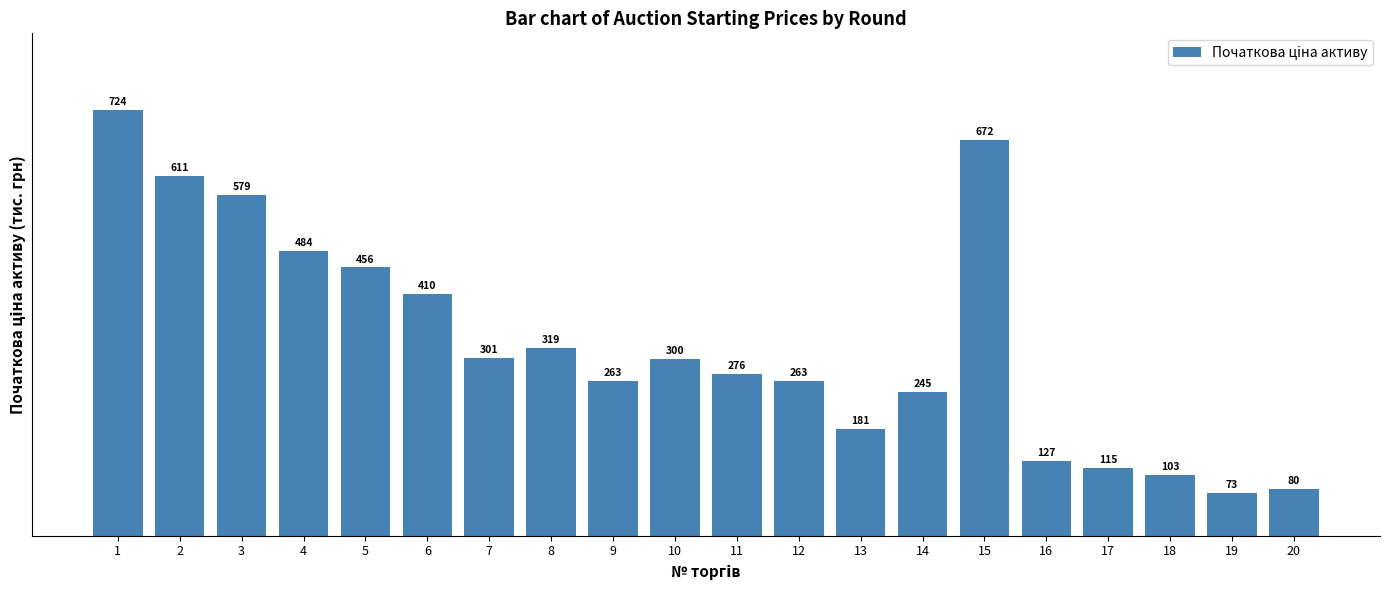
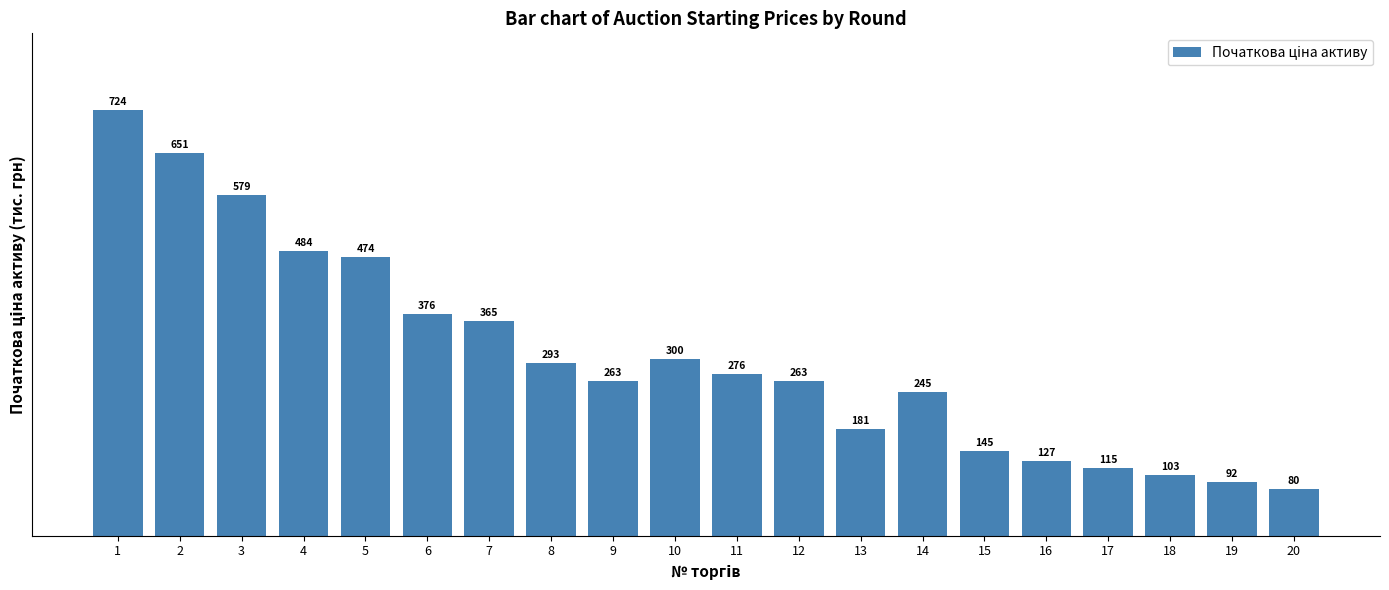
2: 611 -> 651
5: 456 -> 474
6: 410 -> 376
7: 301 -> 365
8: 319 -> 293
15: 672 -> 145
19: 73 -> 92
